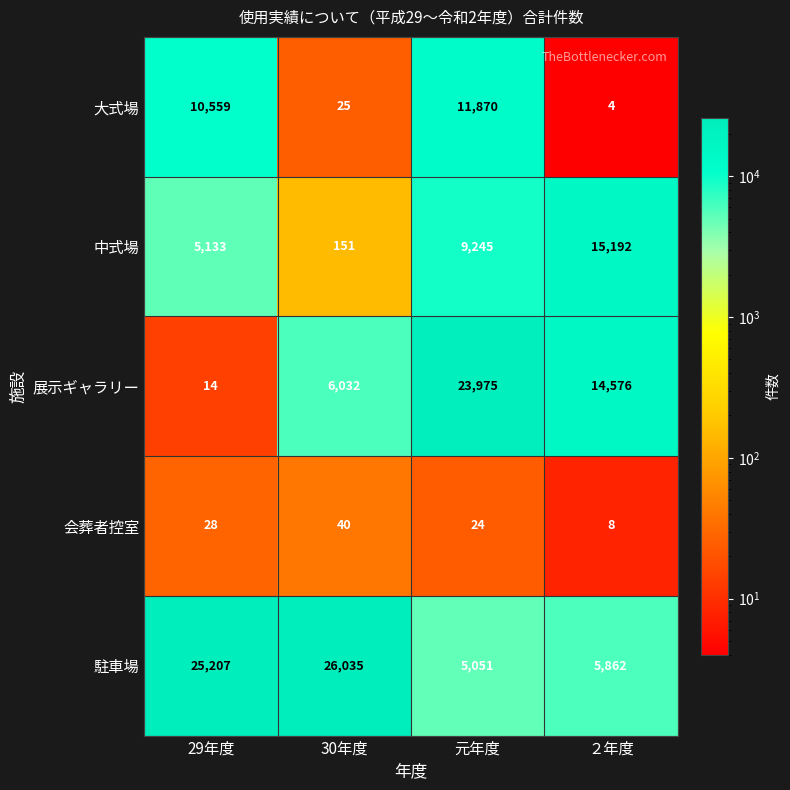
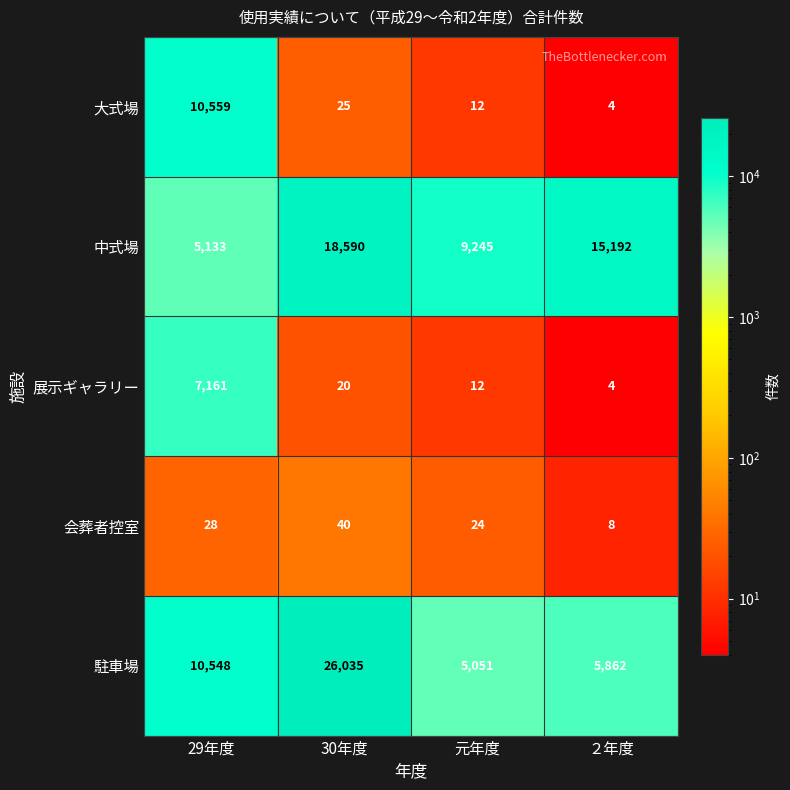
大式場, 元年度: 11,870 -> 12
中式場, 30年度: 151 -> 18,590
展示ギャラリー, 29年度: 14 -> 7,161
展示ギャラリー, 30年度: 6,032 -> 20
展示ギャラリー, 元年度: 23,975 -> 12
展示ギャラリー, ２年度: 14,576 -> 4
駐車場, 29年度: 25,207 -> 10,548
